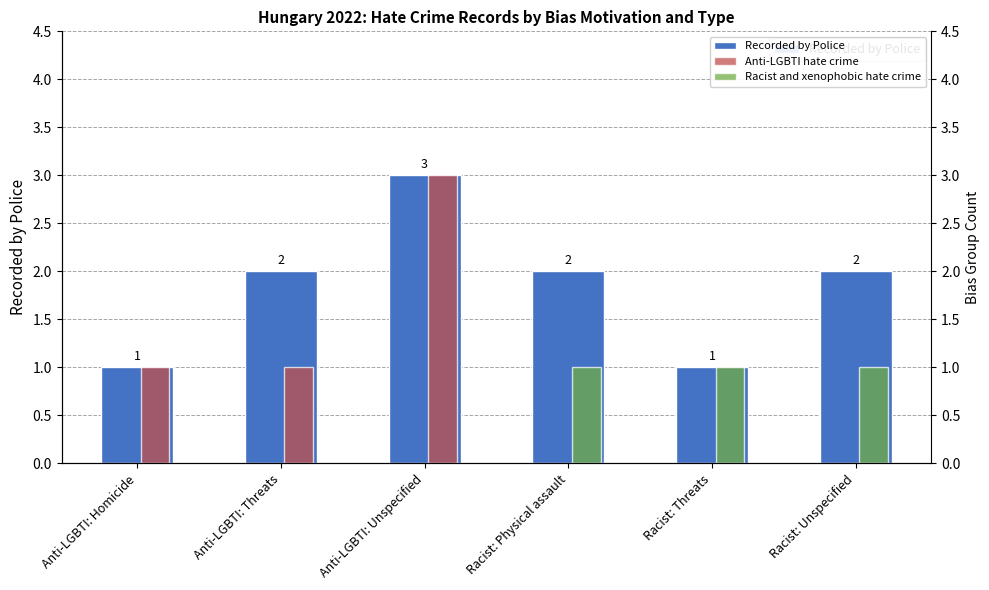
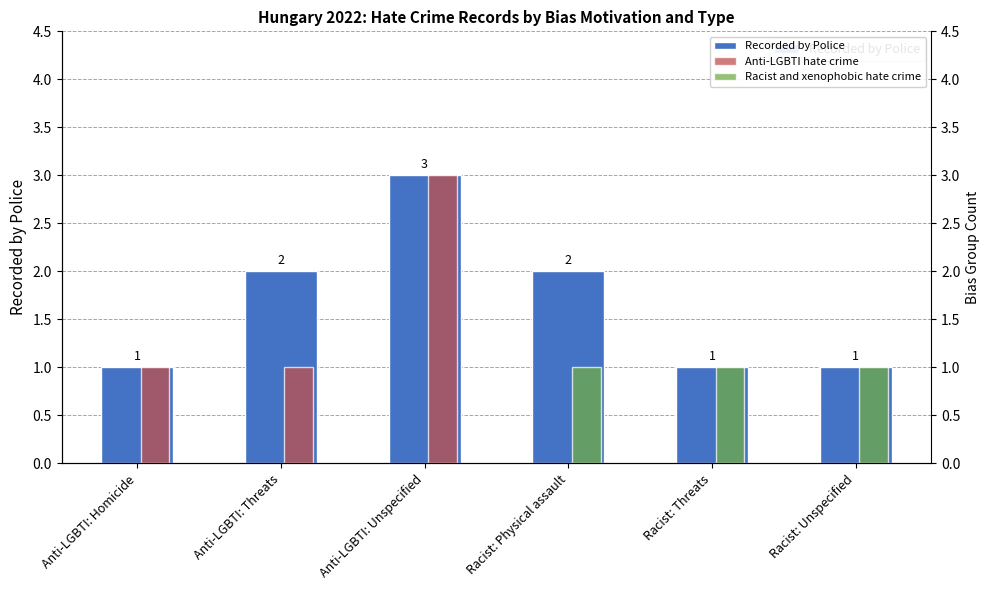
Recorded by Police, Racist: Unspecified: 2 -> 1
